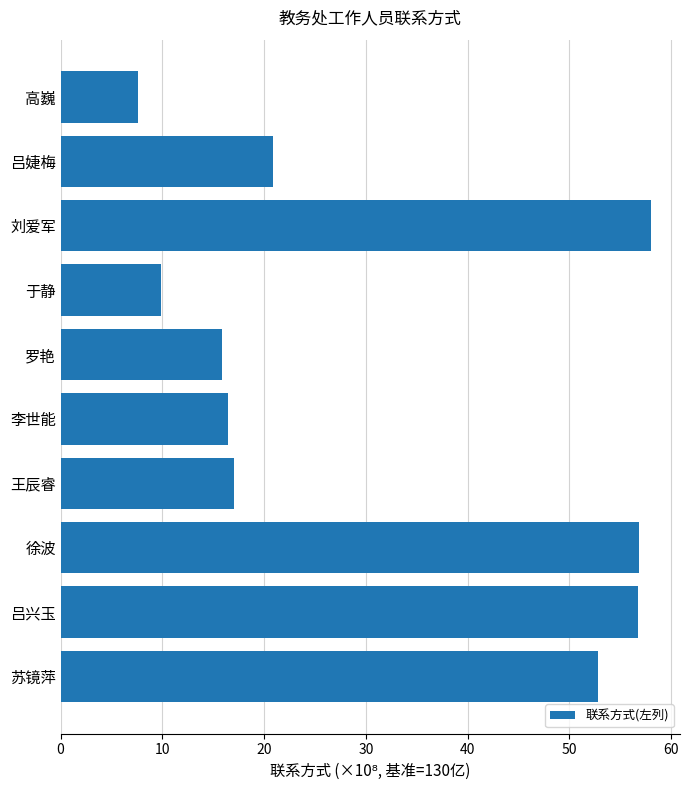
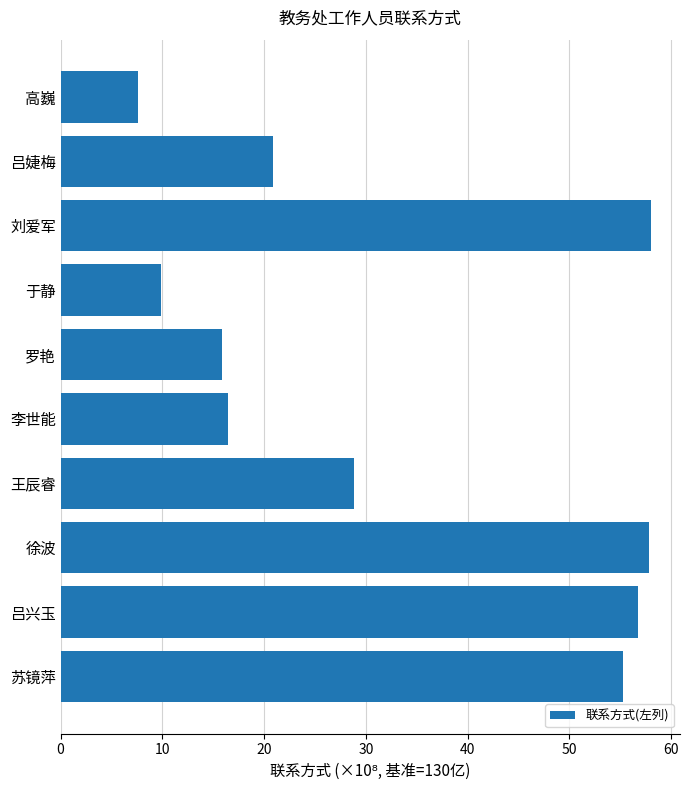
王辰睿: 17.0 -> 28.9
徐波: 56.9 -> 57.8
苏镜萍: 52.9 -> 55.3
